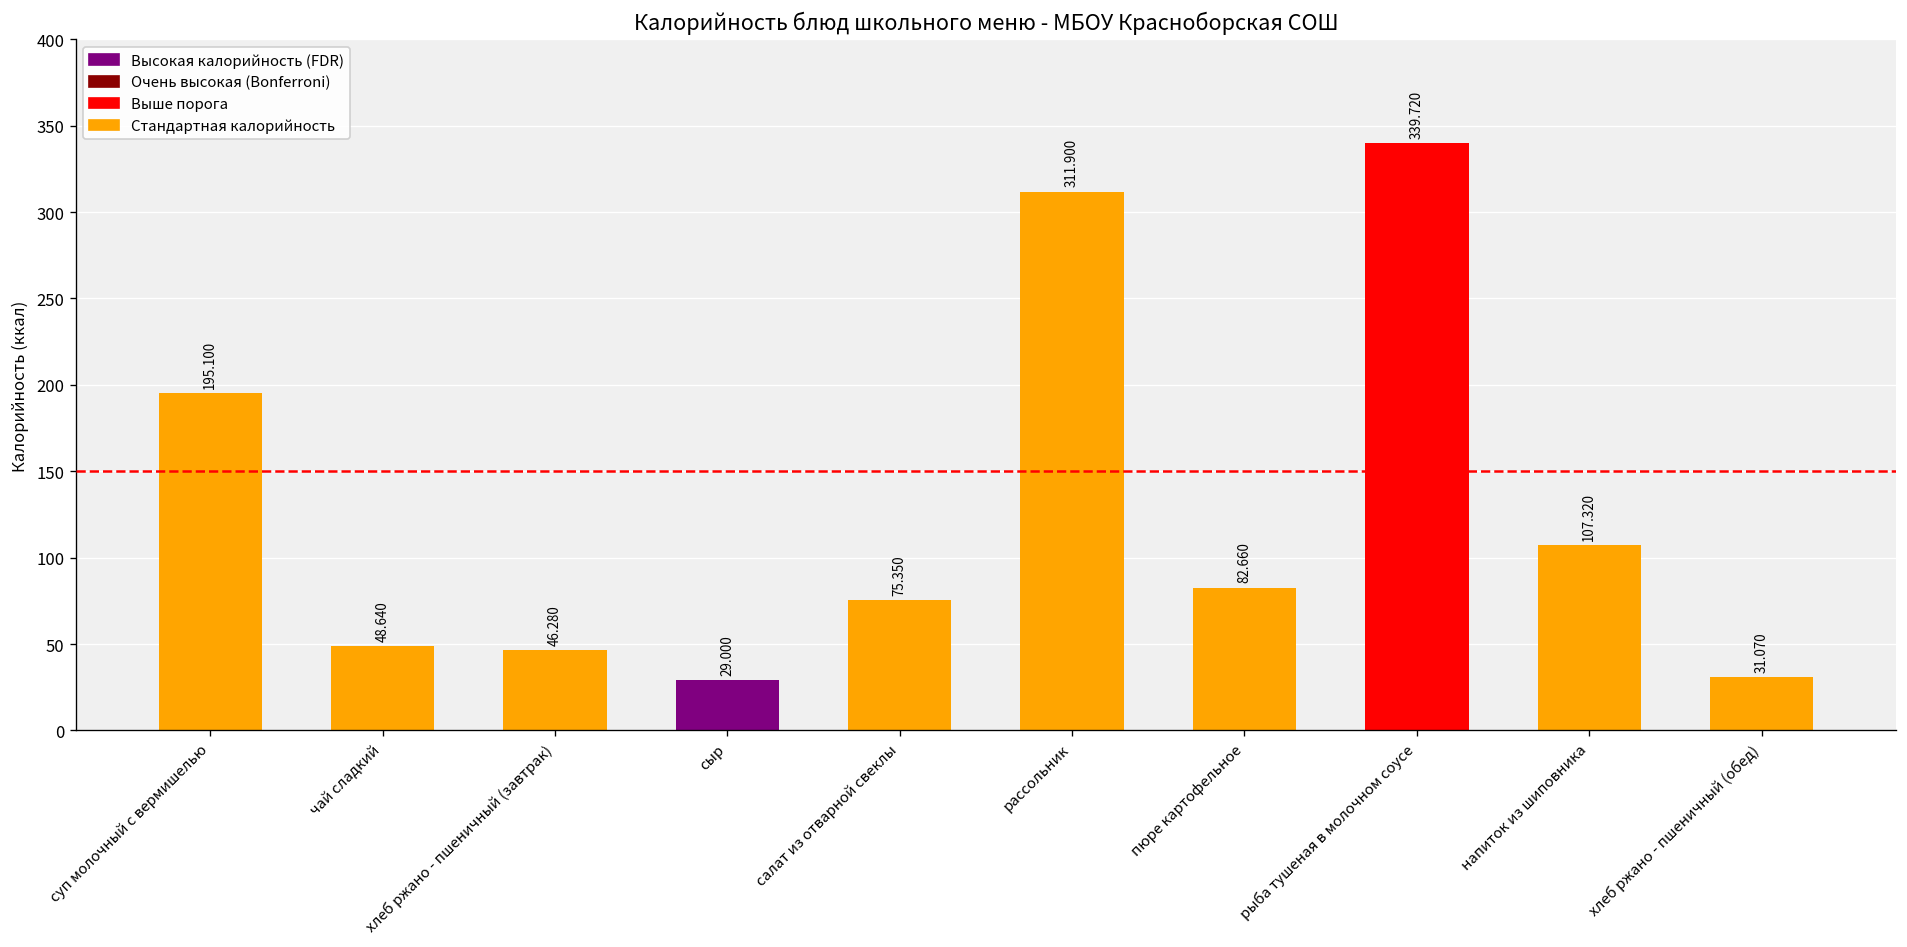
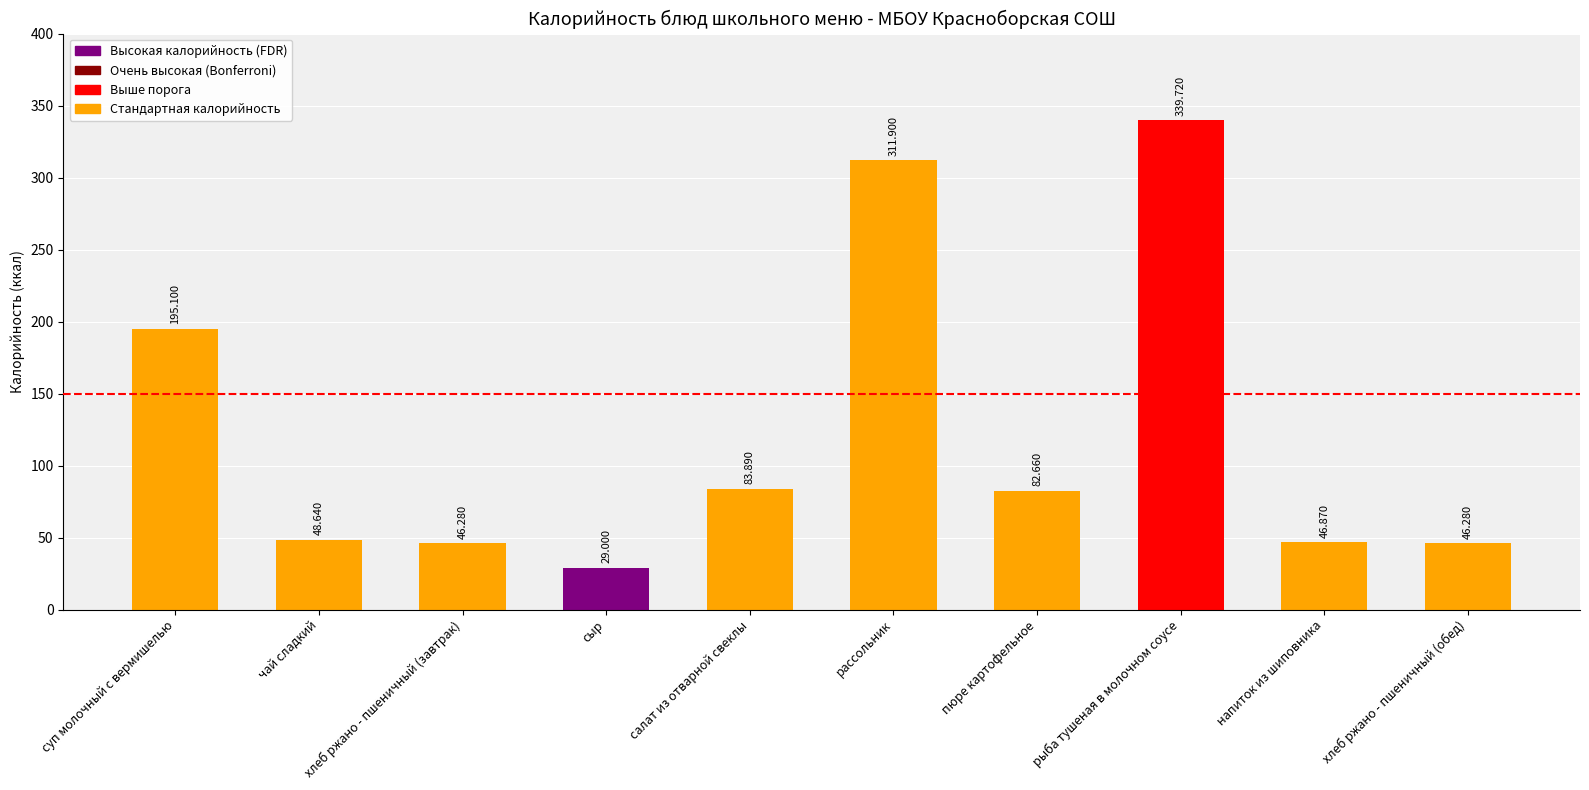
салат из отварной свеклы: 75.350 -> 83.890
напиток из шиповника: 107.320 -> 46.870
хлеб ржано - пшеничный (обед): 31.070 -> 46.280
